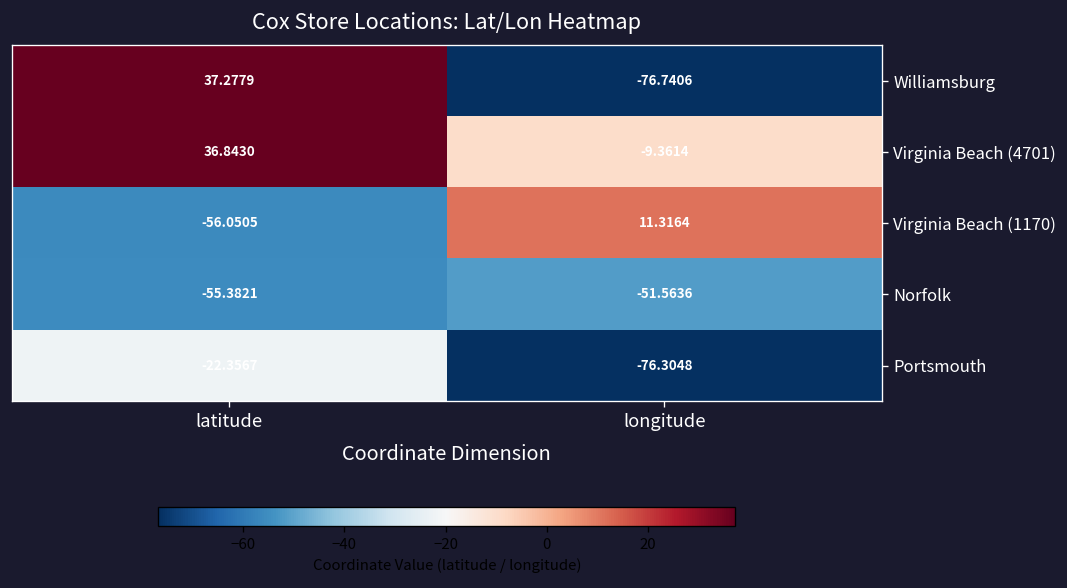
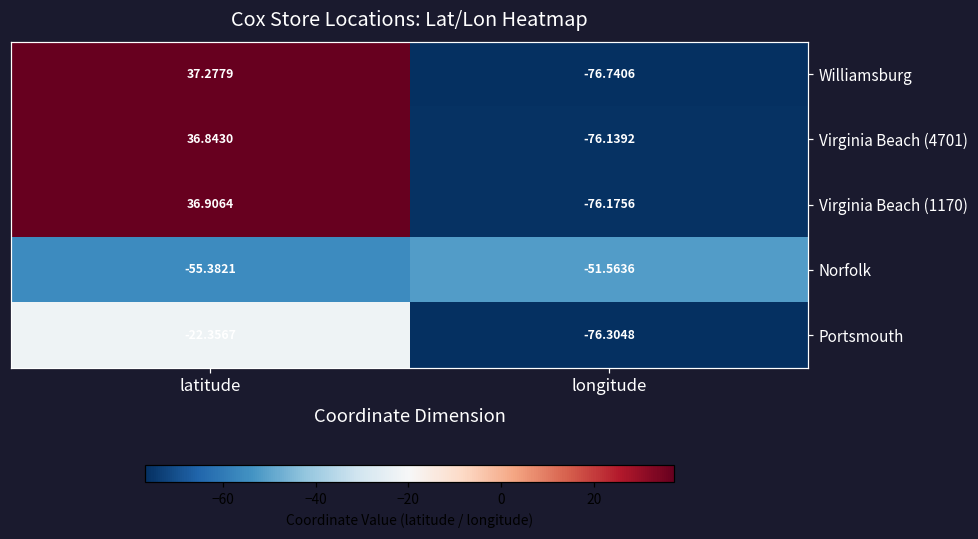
Virginia Beach (4701), longitude: -9.3614 -> -76.1392
Virginia Beach (1170), latitude: -56.0505 -> 36.9064
Virginia Beach (1170), longitude: 11.3164 -> -76.1756
